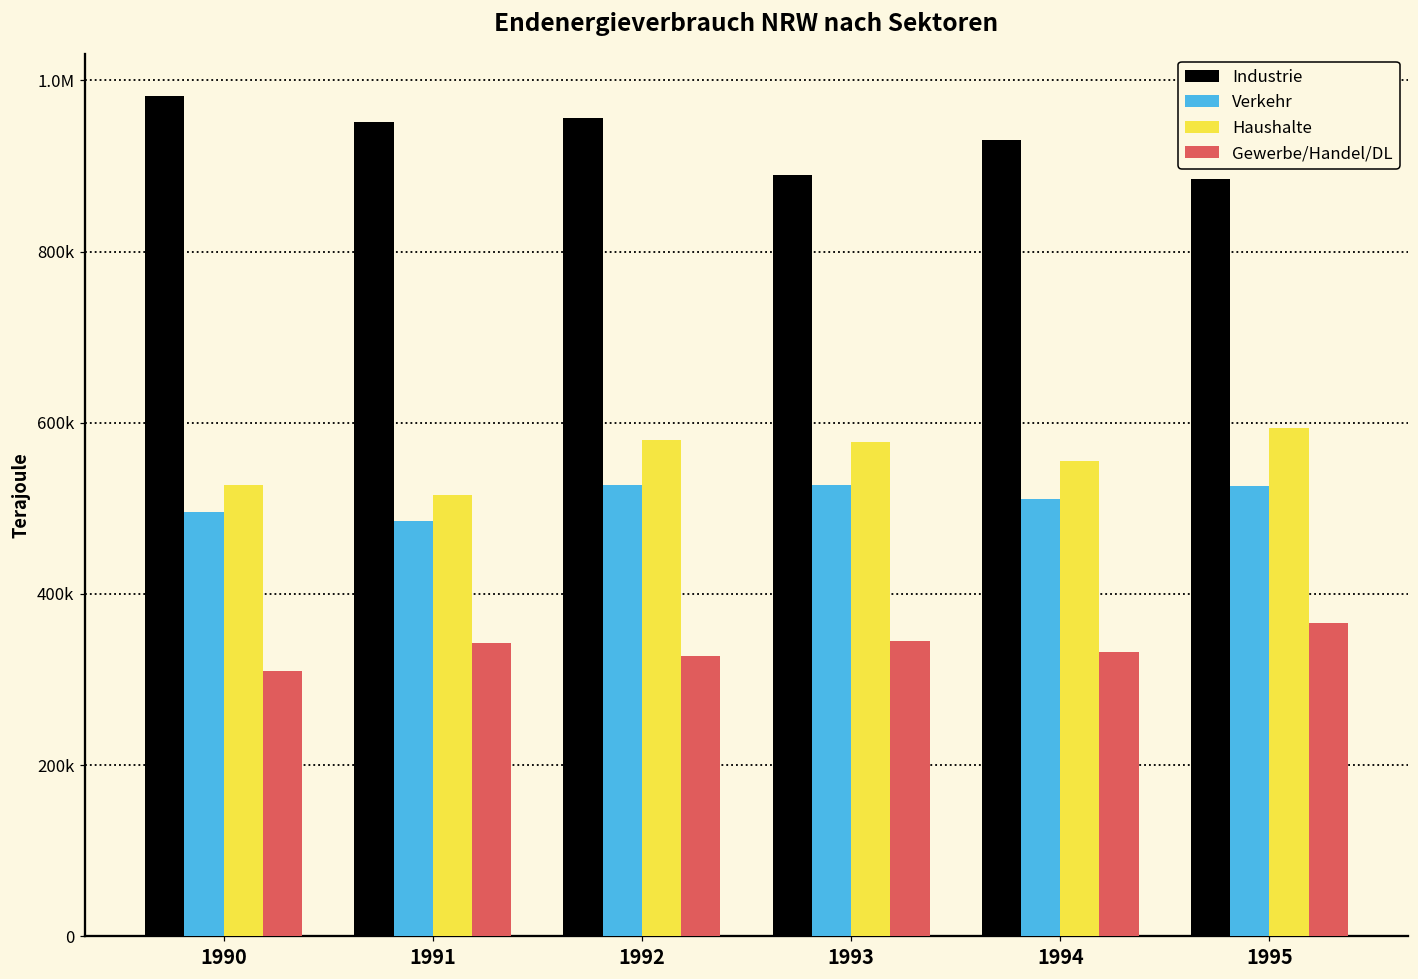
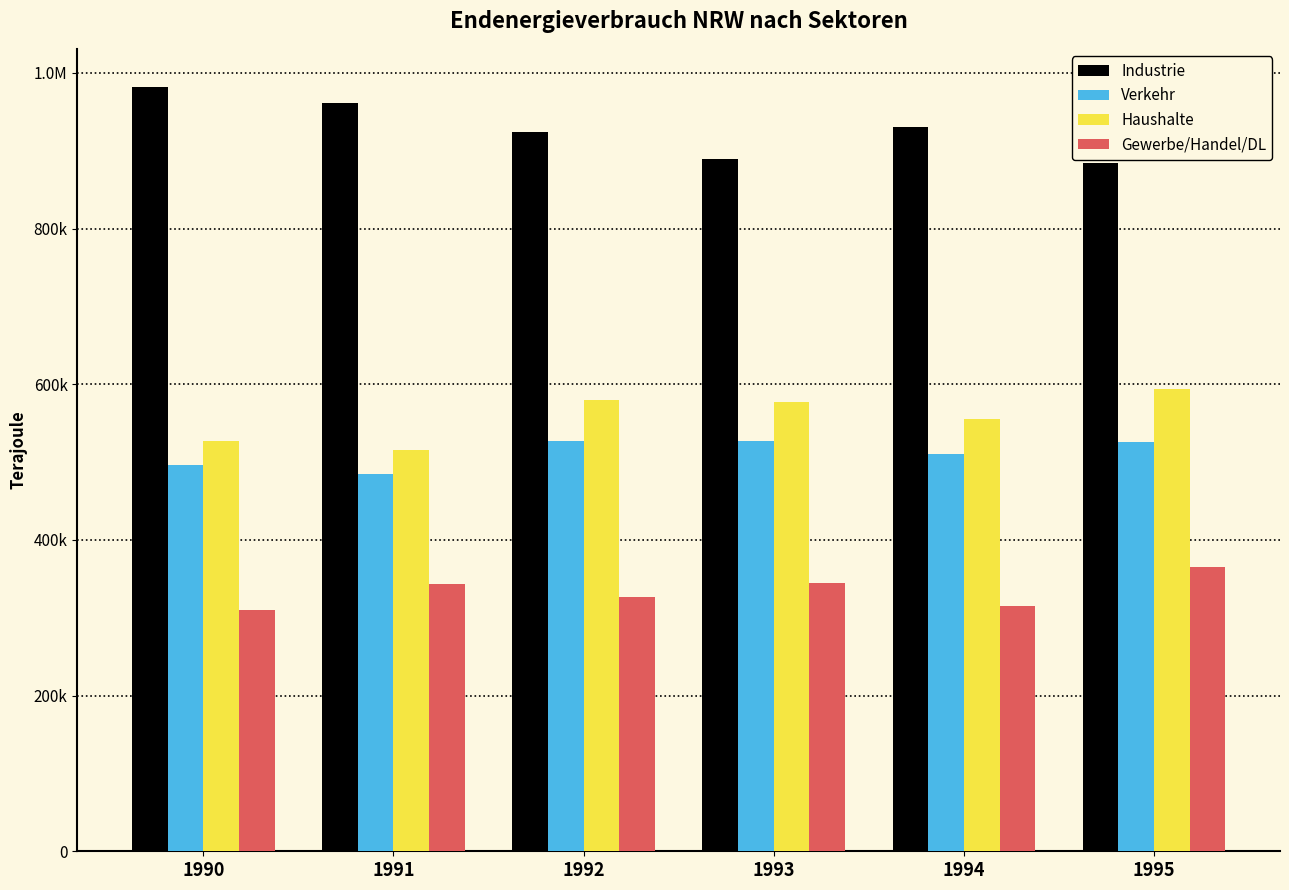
Industrie, 1991: 950000 -> 960000
Industrie, 1992: 960000 -> 920000
Gewerbe/Handel/DL, 1994: 330000 -> 310000
